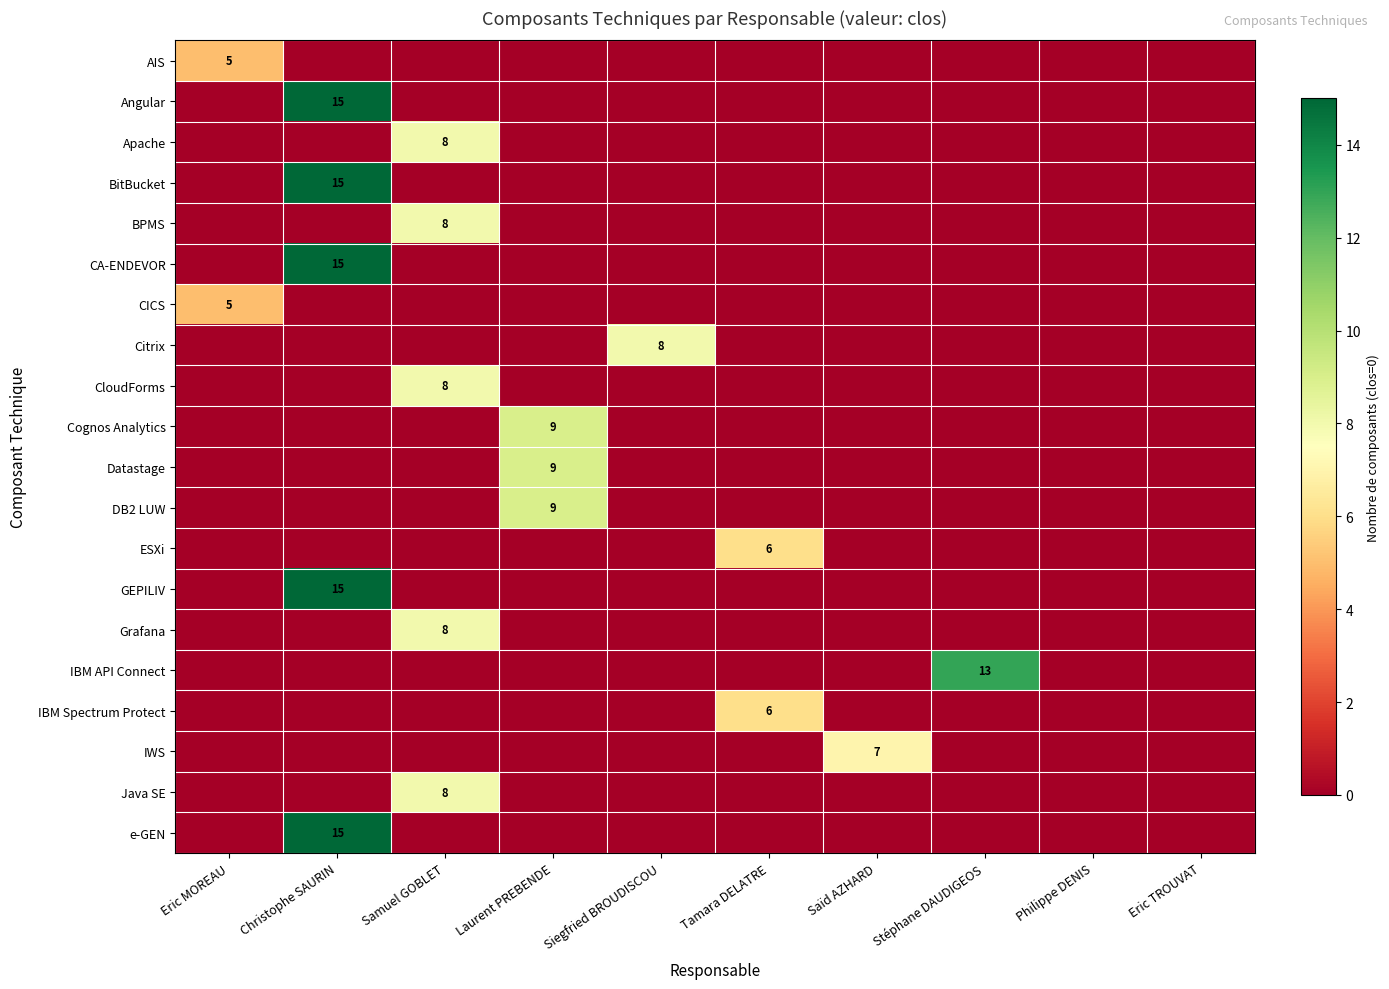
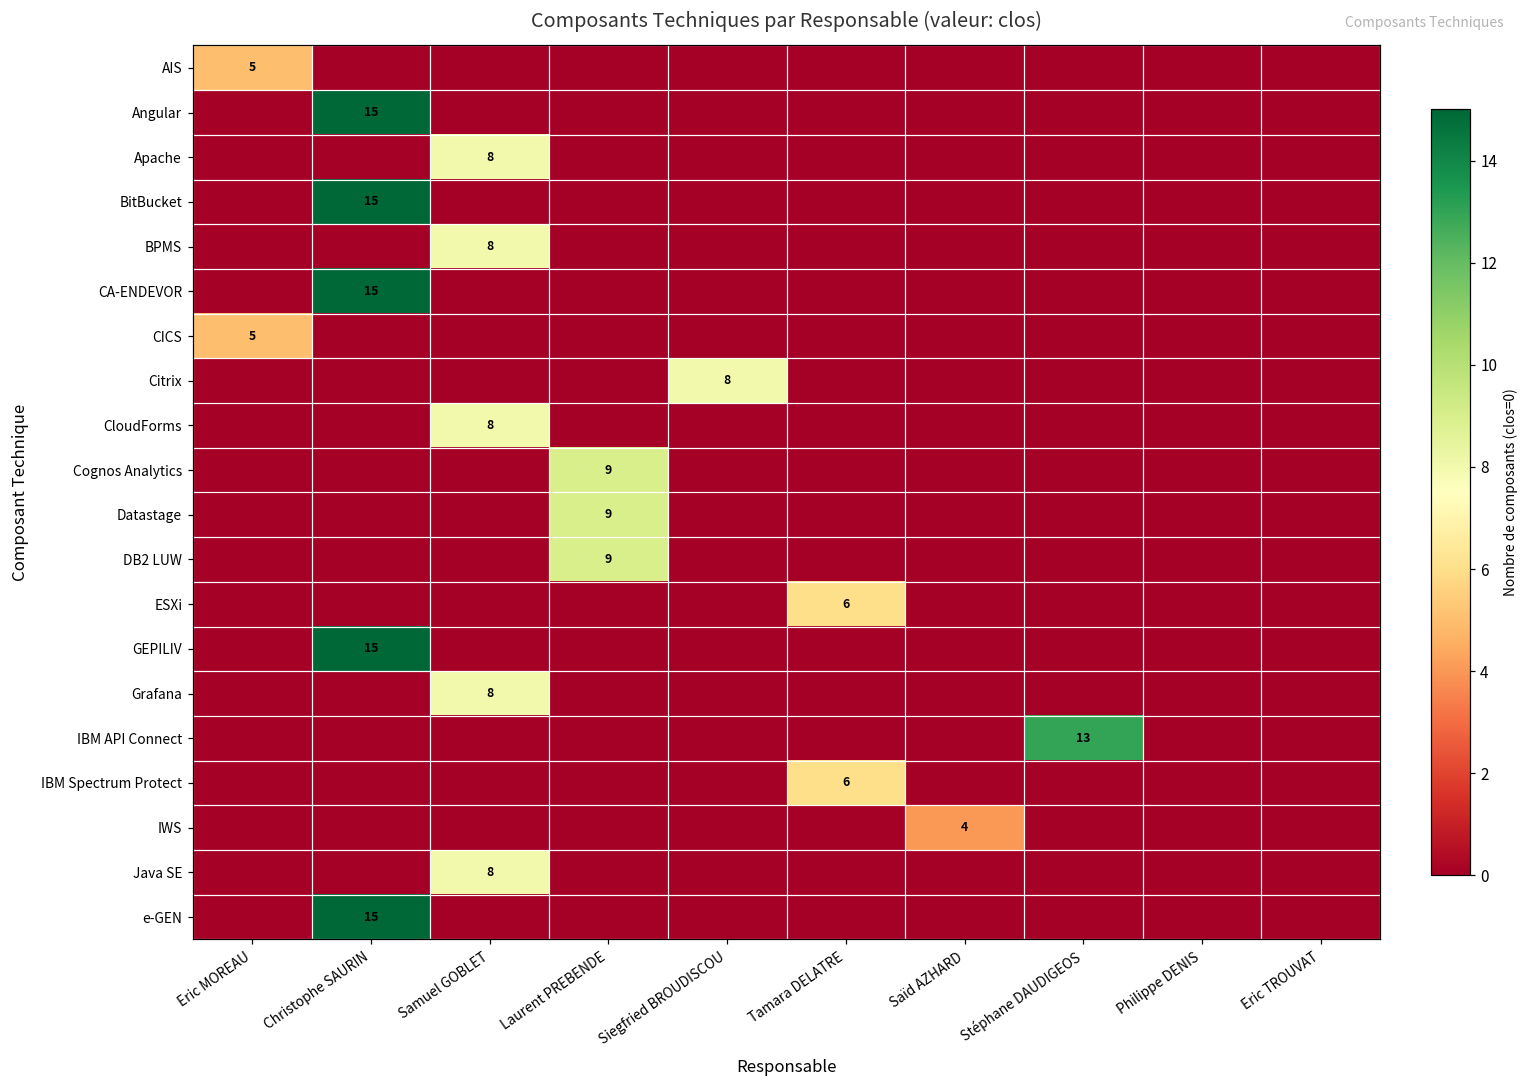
IWS, Saïd AZHARD: 7 -> 4
